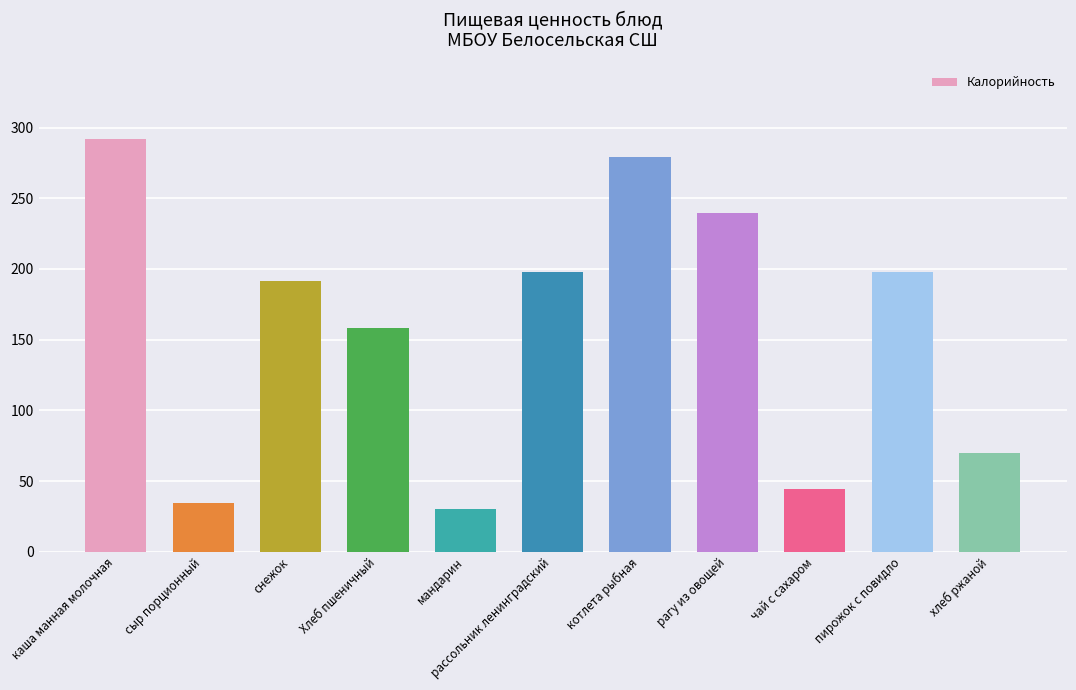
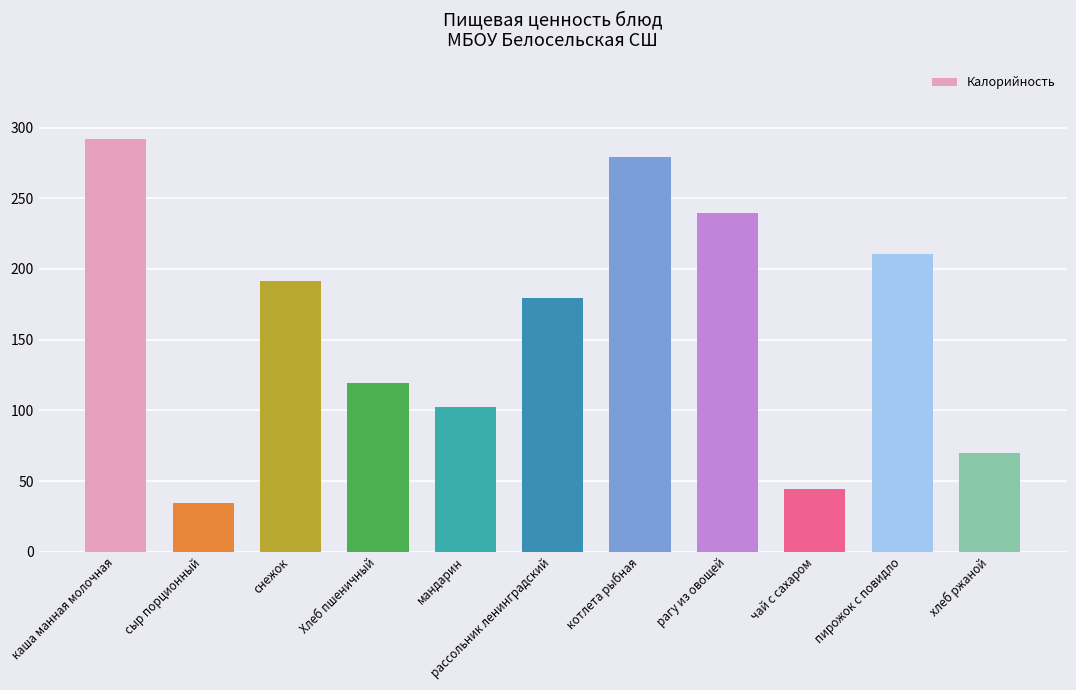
Хлеб пшеничный: 158 -> 119
мандарин: 30 -> 103
рассольник ленинградский: 198 -> 180
пирожок с повидло: 198 -> 211
